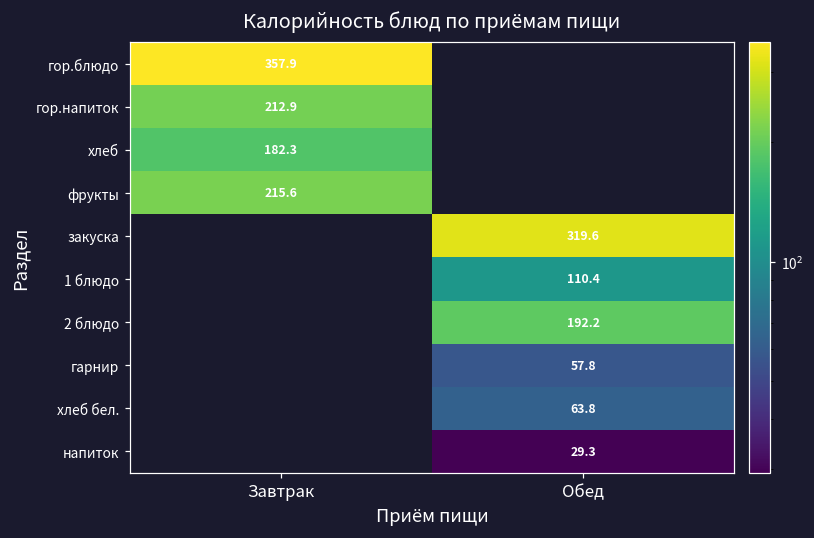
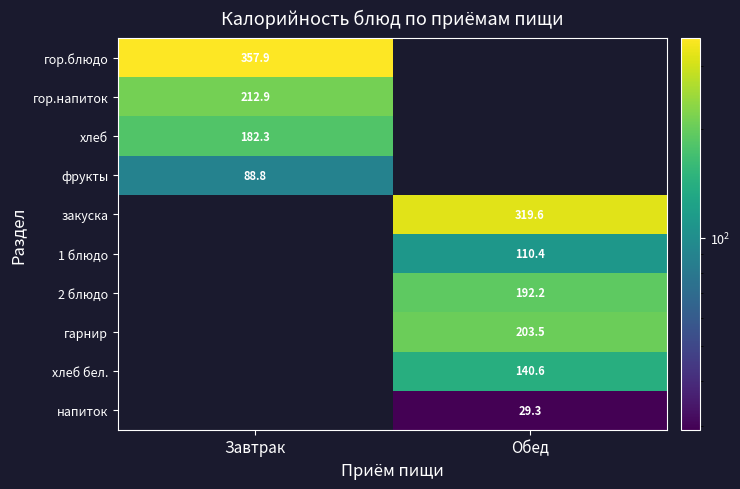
фрукты, Завтрак: 215.6 -> 88.8
гарнир, Обед: 57.8 -> 203.5
хлеб бел., Обед: 63.8 -> 140.6
